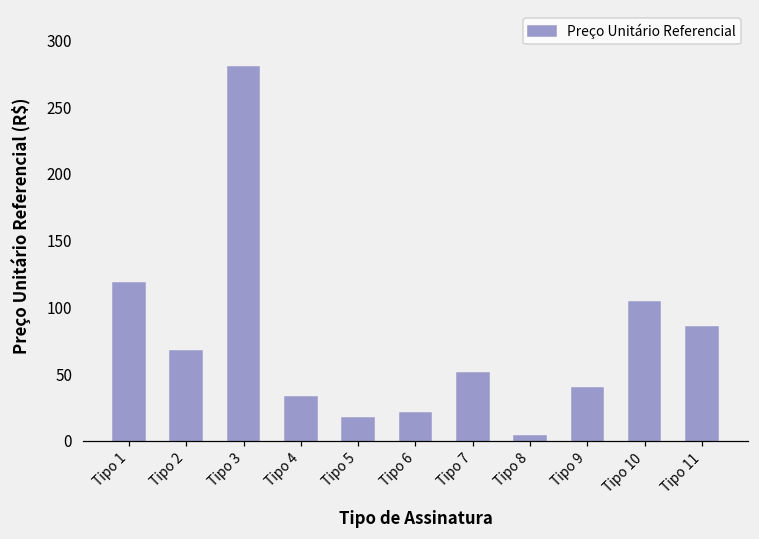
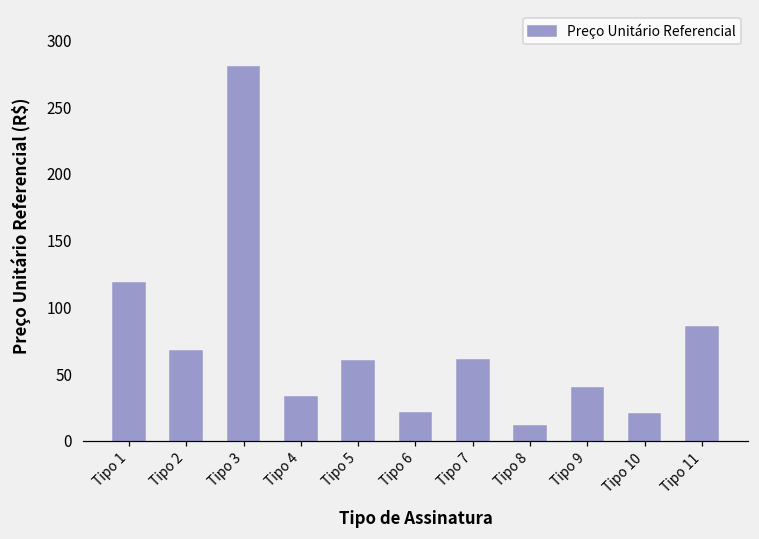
Tipo 5: 17 -> 60
Tipo 7: 51 -> 61
Tipo 8: 4 -> 11
Tipo 10: 104 -> 20
